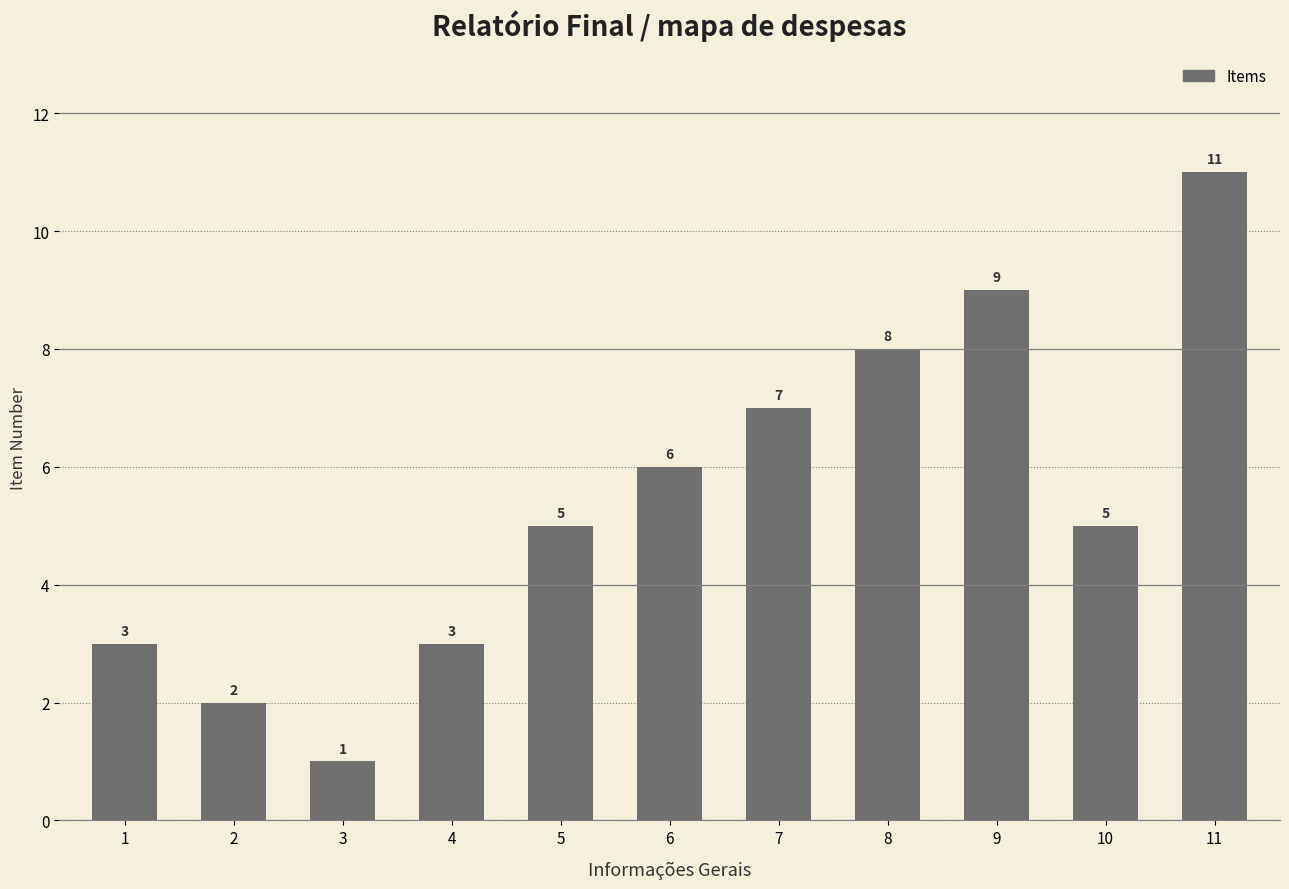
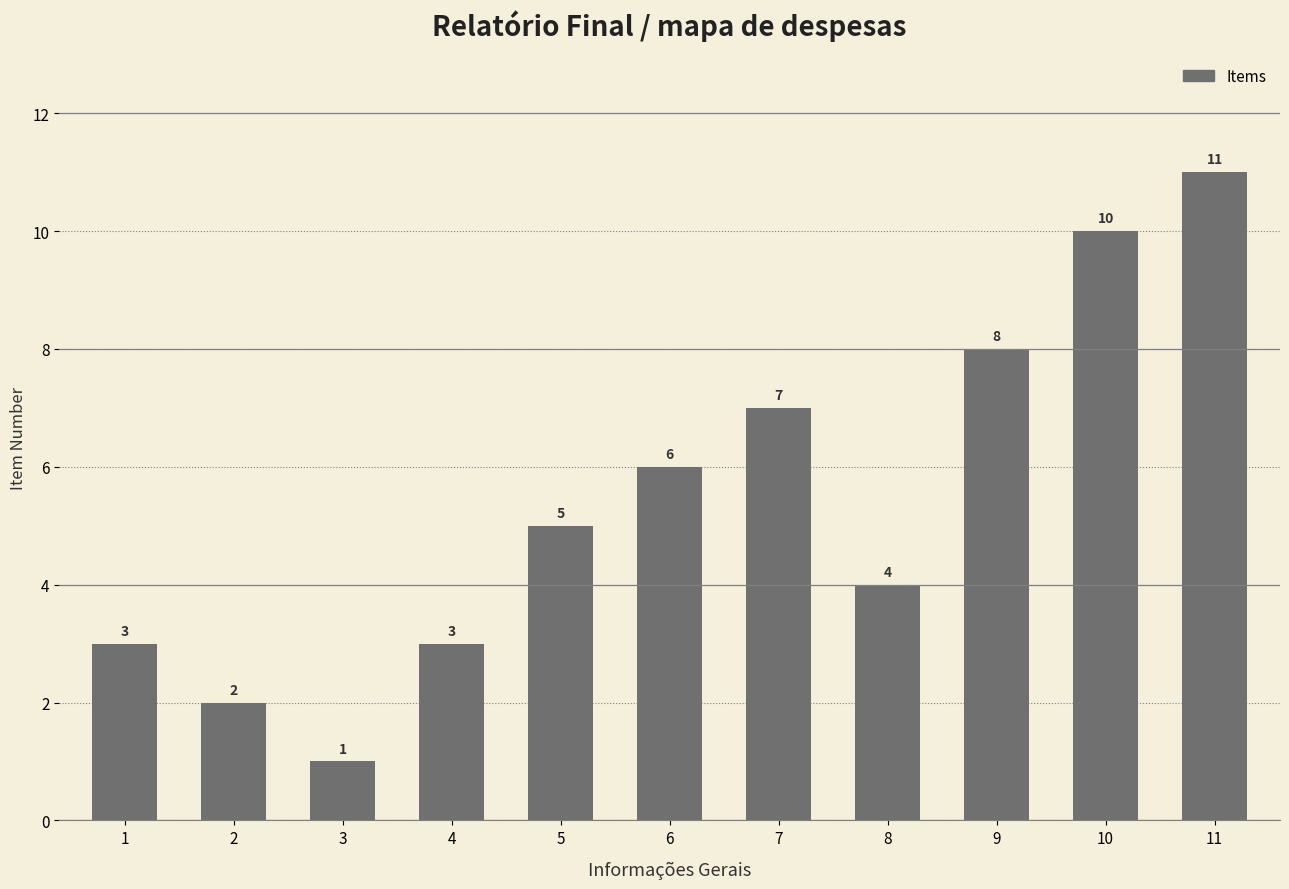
8: 8 -> 4
9: 9 -> 8
10: 5 -> 10
